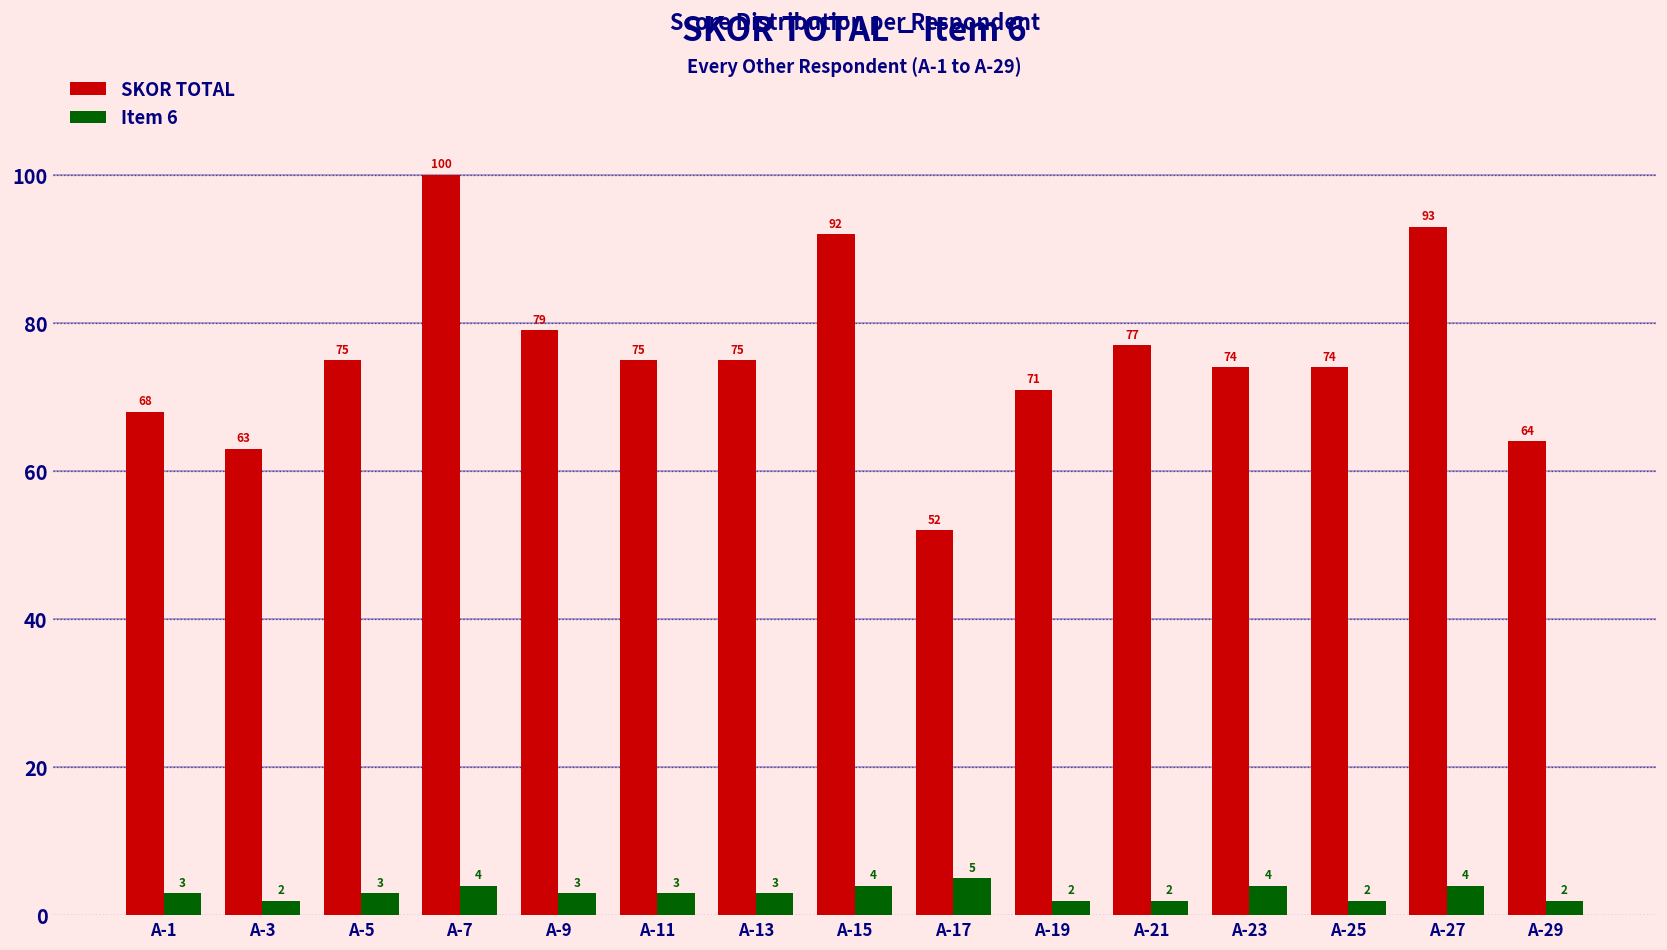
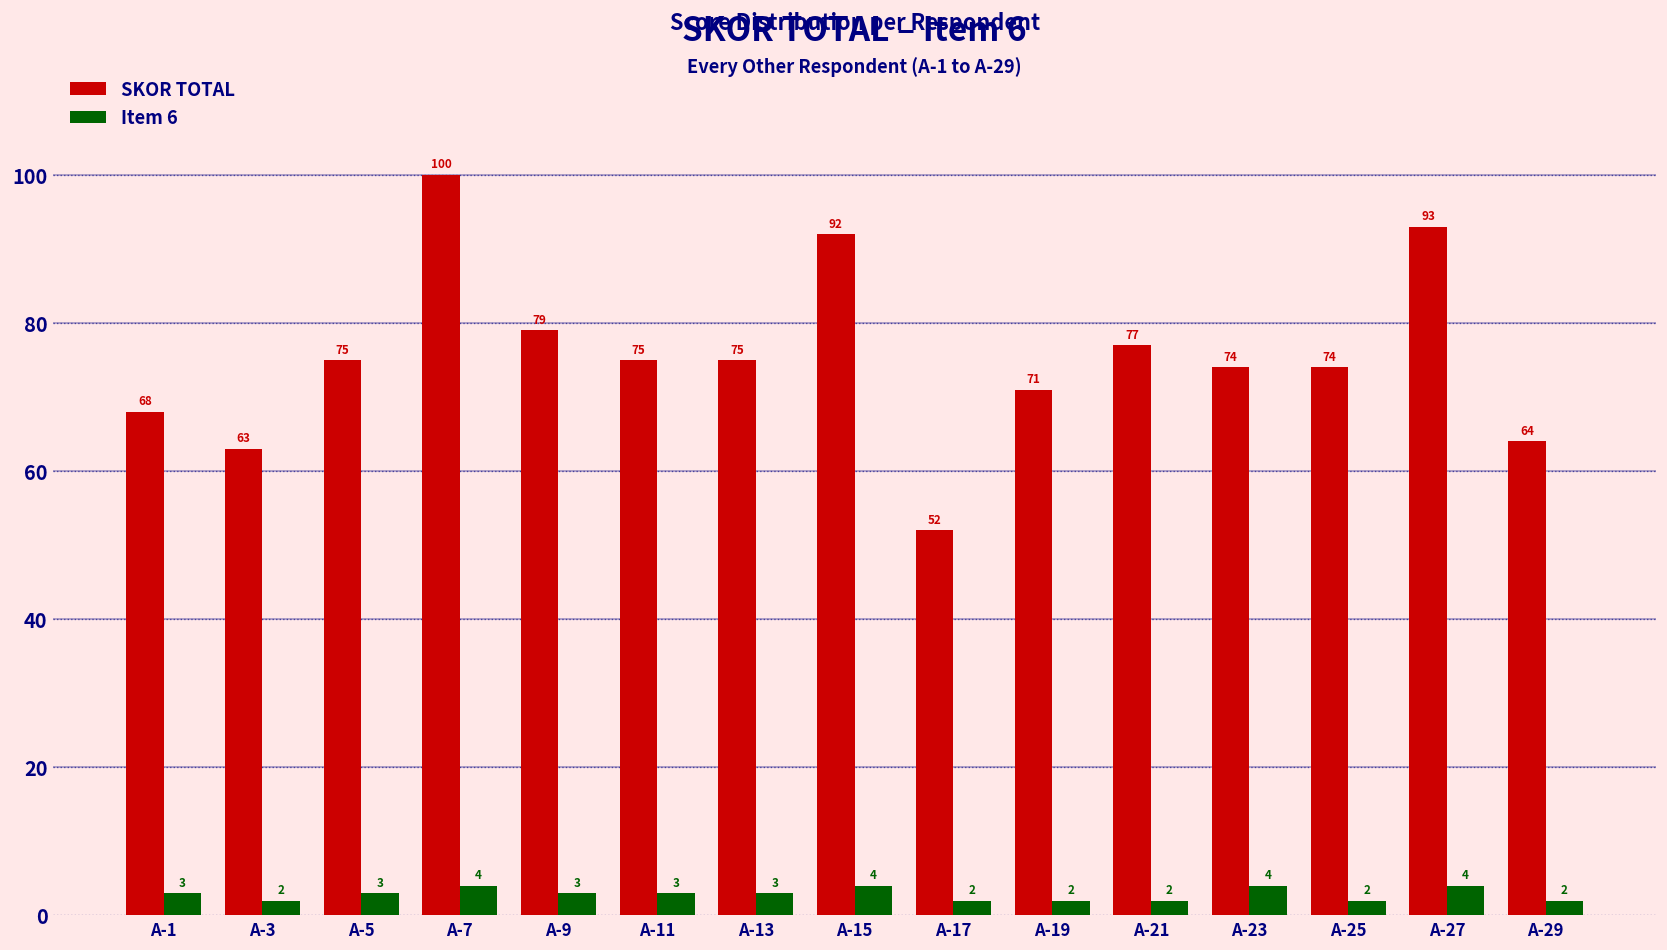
Item 6, A-17: 5 -> 2
